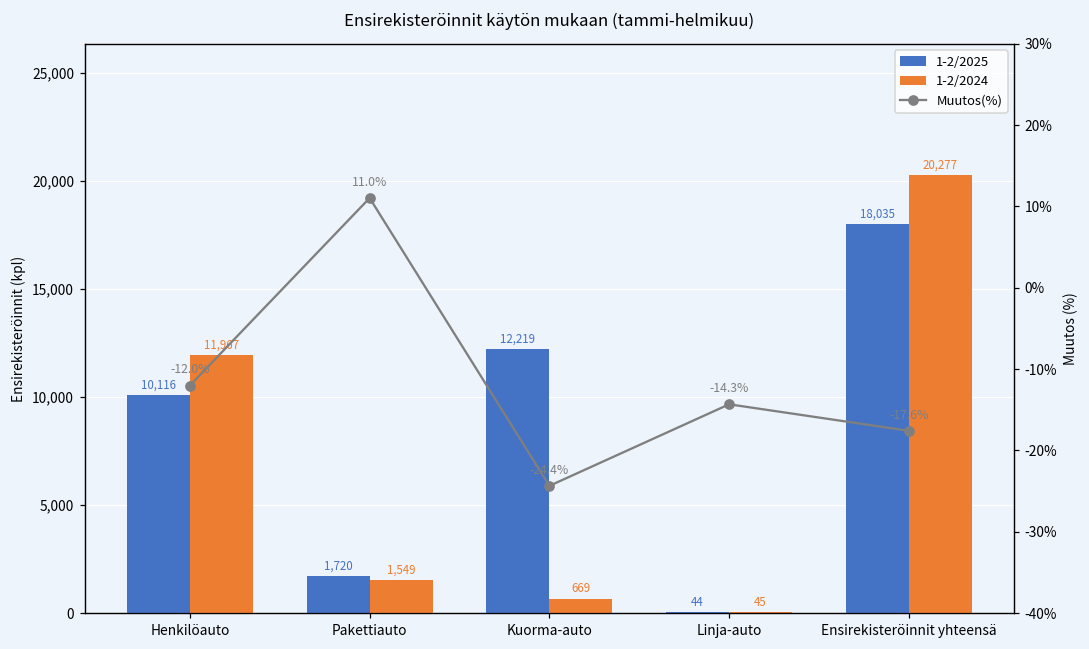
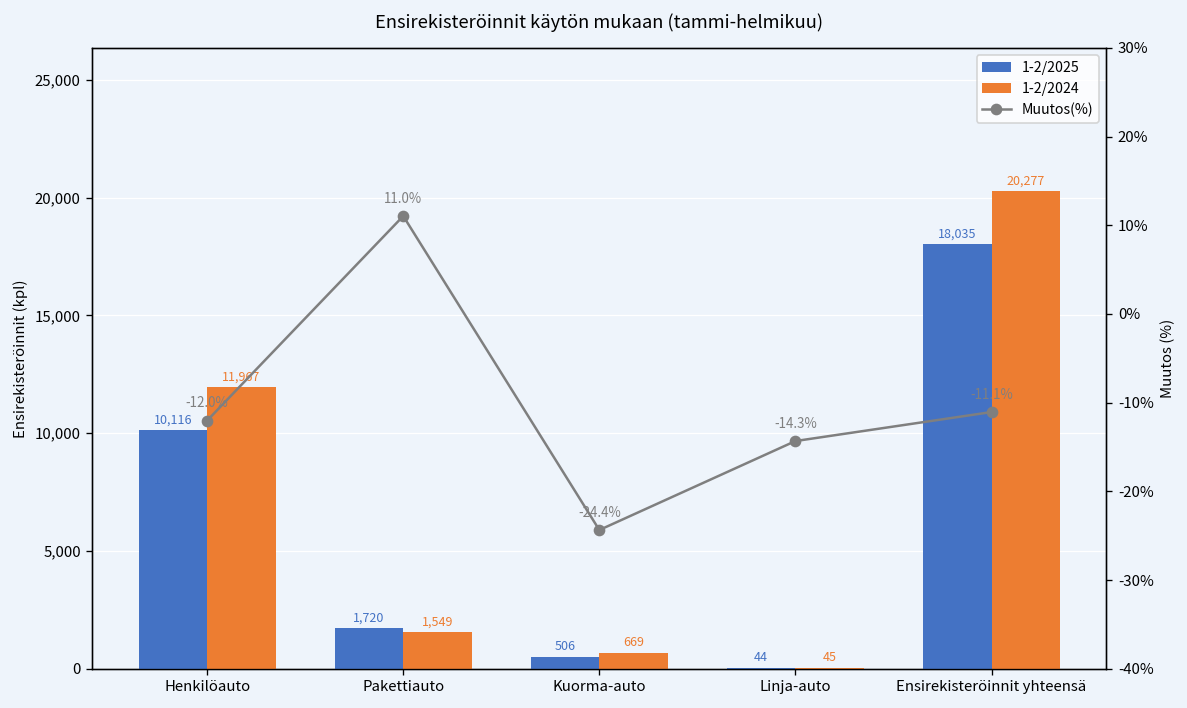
1-2/2025, Kuorma-auto: 12,219 -> 506
Muutos(%), Ensirekisteröinnit yhteensä: -17.6% -> -11.1%
